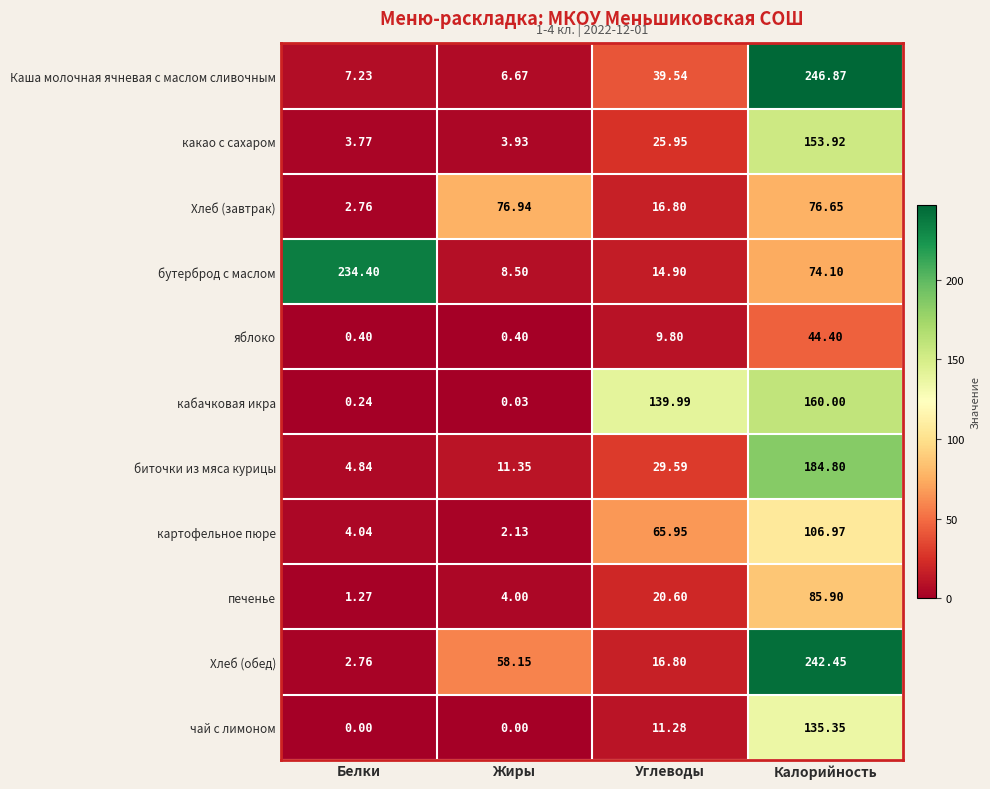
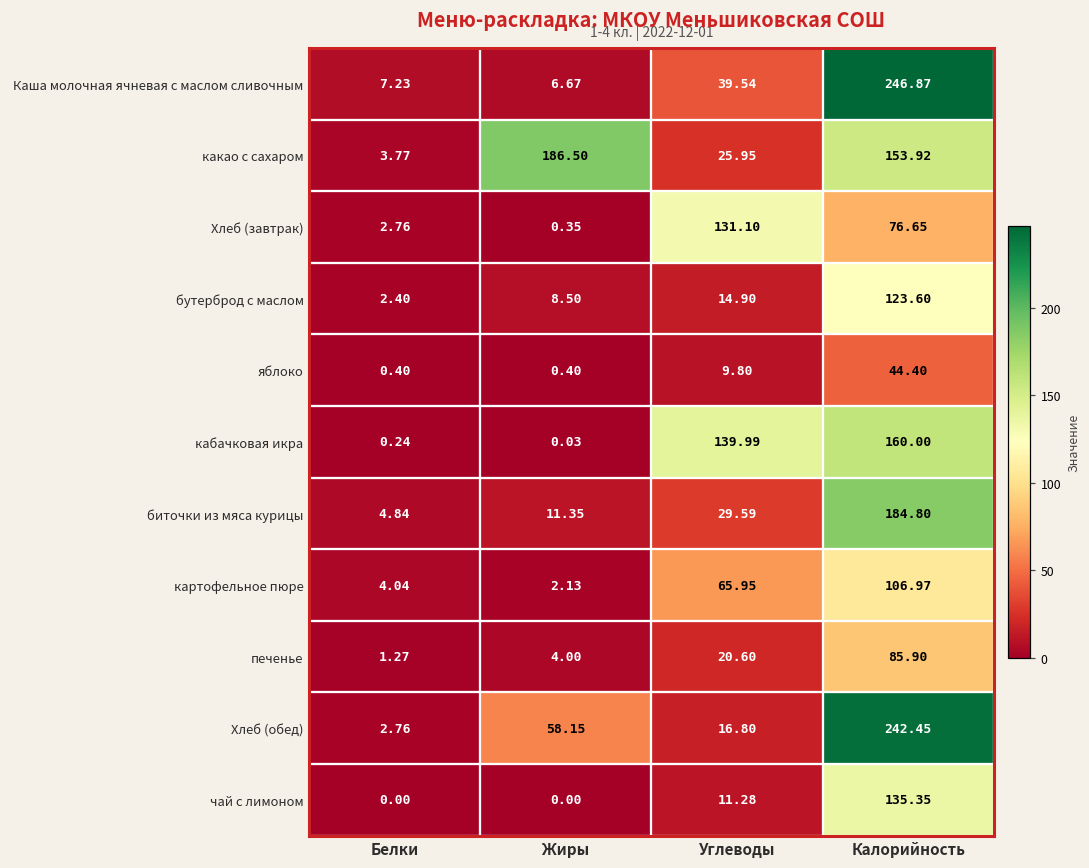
какао с сахаром, Жиры: 3.93 -> 186.50
Хлеб (завтрак), Жиры: 76.94 -> 0.35
Хлеб (завтрак), Углеводы: 16.80 -> 131.10
бутерброд с маслом, Белки: 234.40 -> 2.40
бутерброд с маслом, Калорийность: 74.10 -> 123.60
